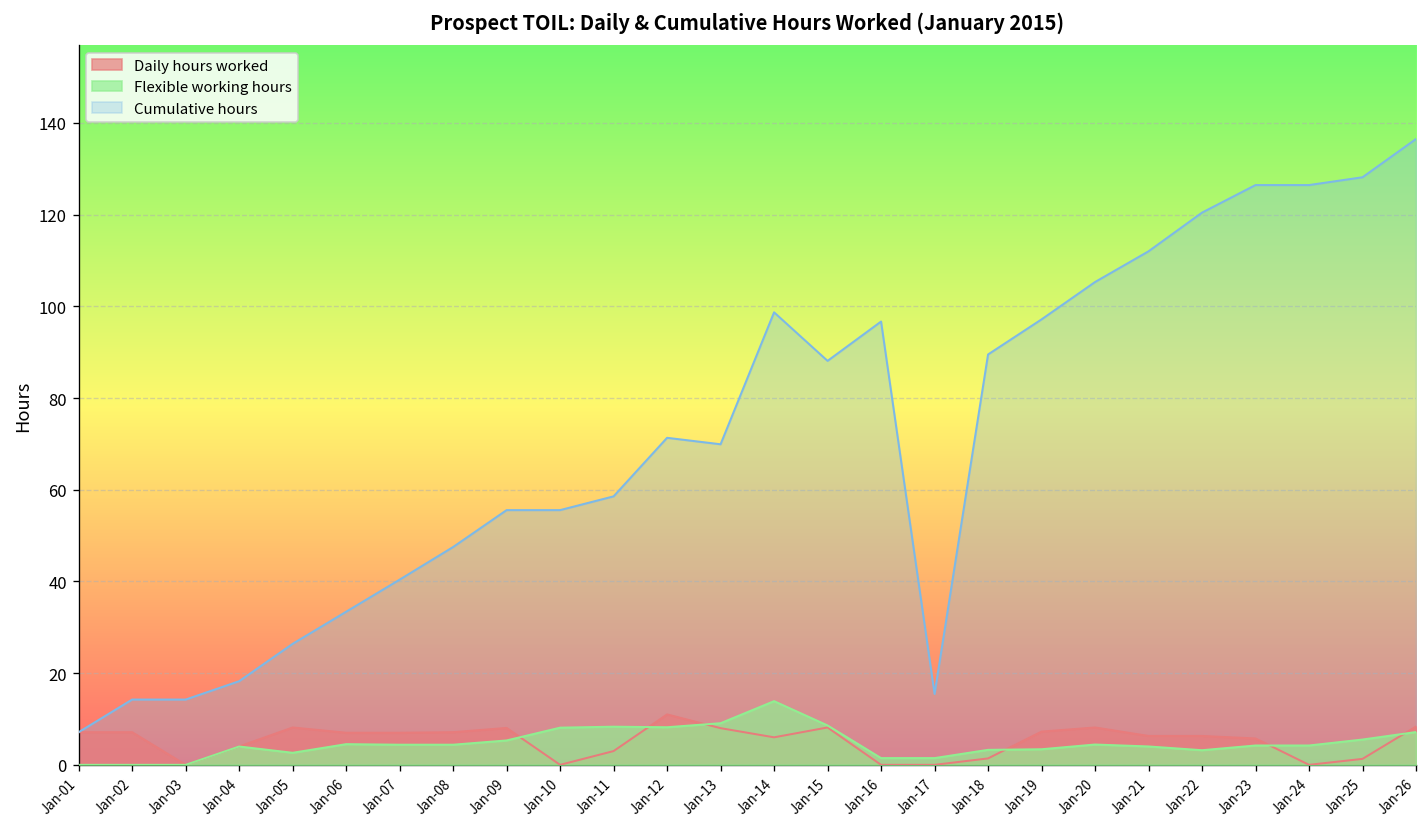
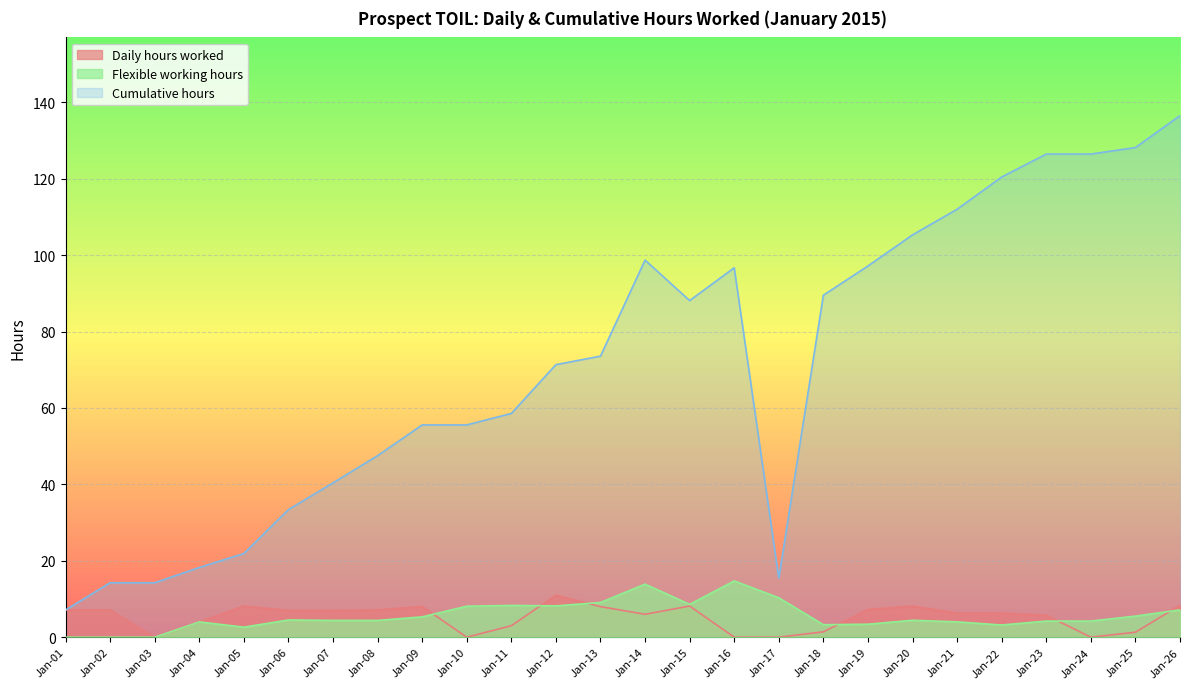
Cumulative hours, Jan-05: 26 -> 22
Cumulative hours, Jan-13: 70 -> 74
Flexible working hours, Jan-16: 1 -> 15
Flexible working hours, Jan-17: 1 -> 10
